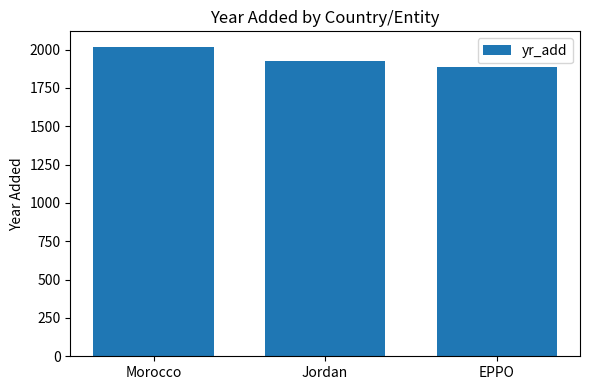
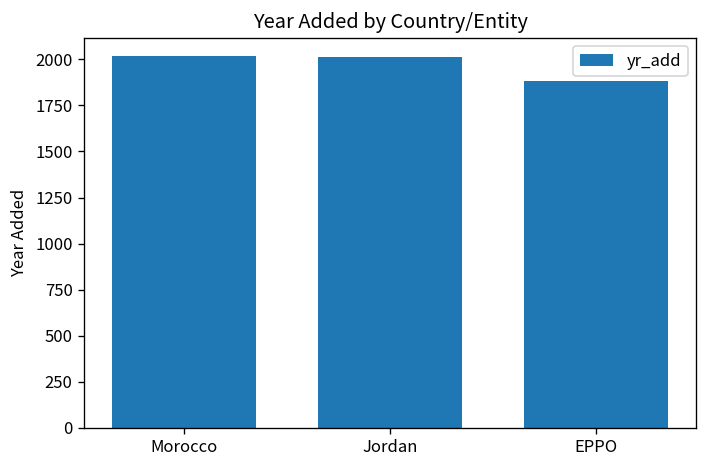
Jordan: 1930 -> 2010
